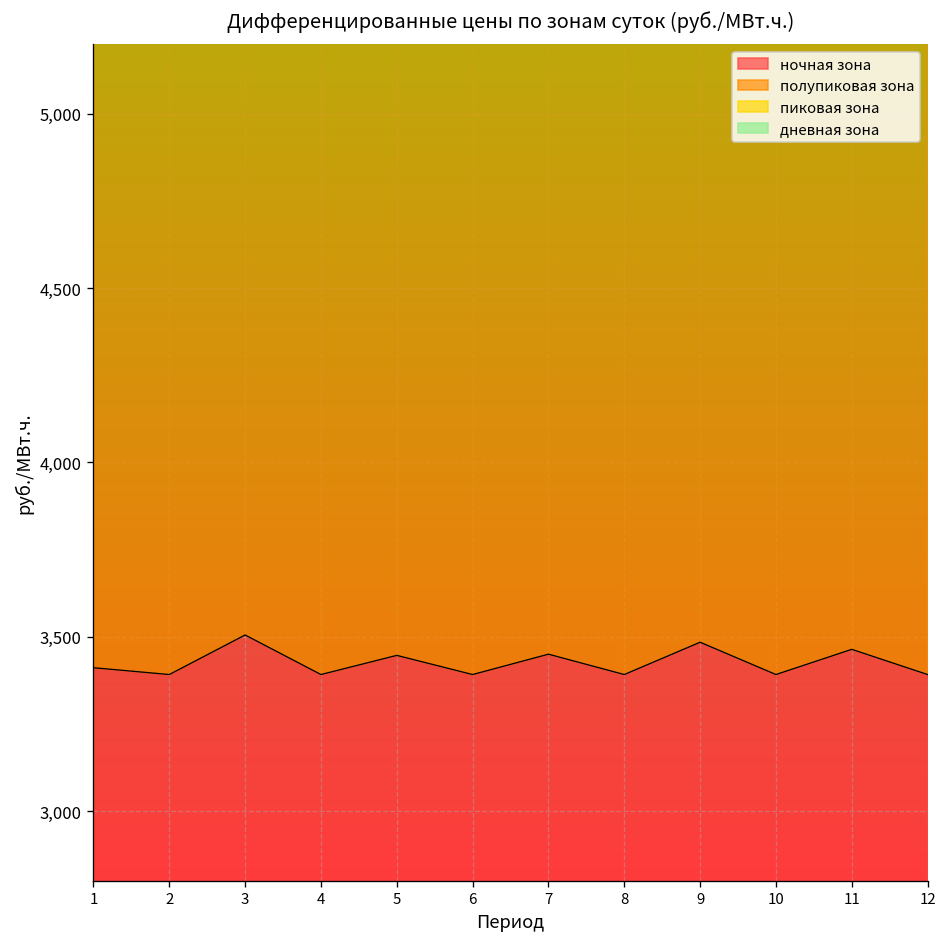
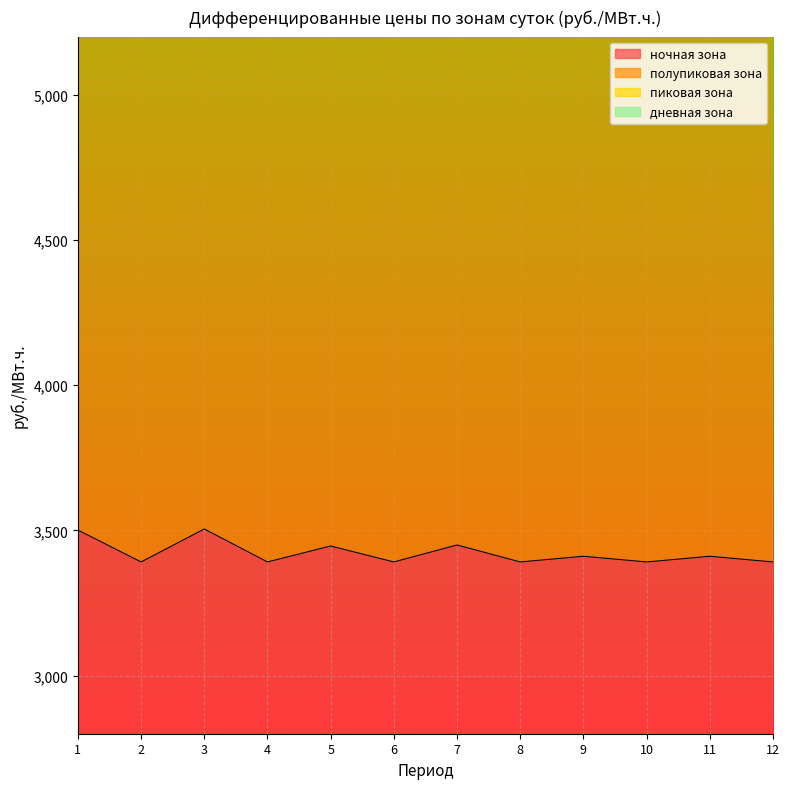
ночная зона, 1: 3,410 -> 3,500
ночная зона, 9: 3,480 -> 3,410
ночная зона, 11: 3,460 -> 3,410
